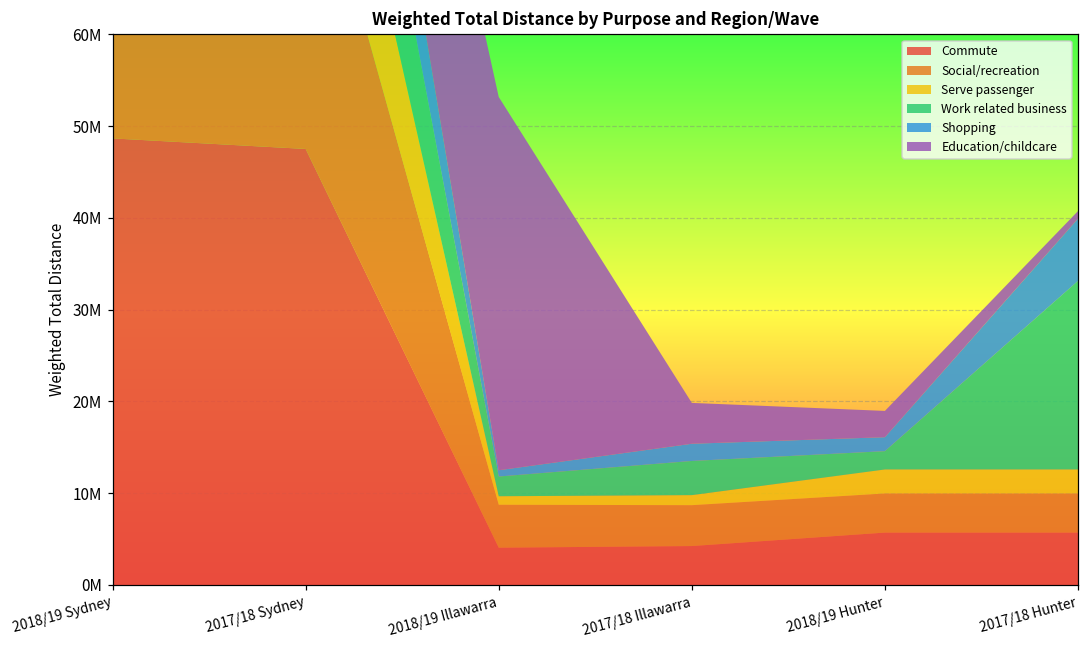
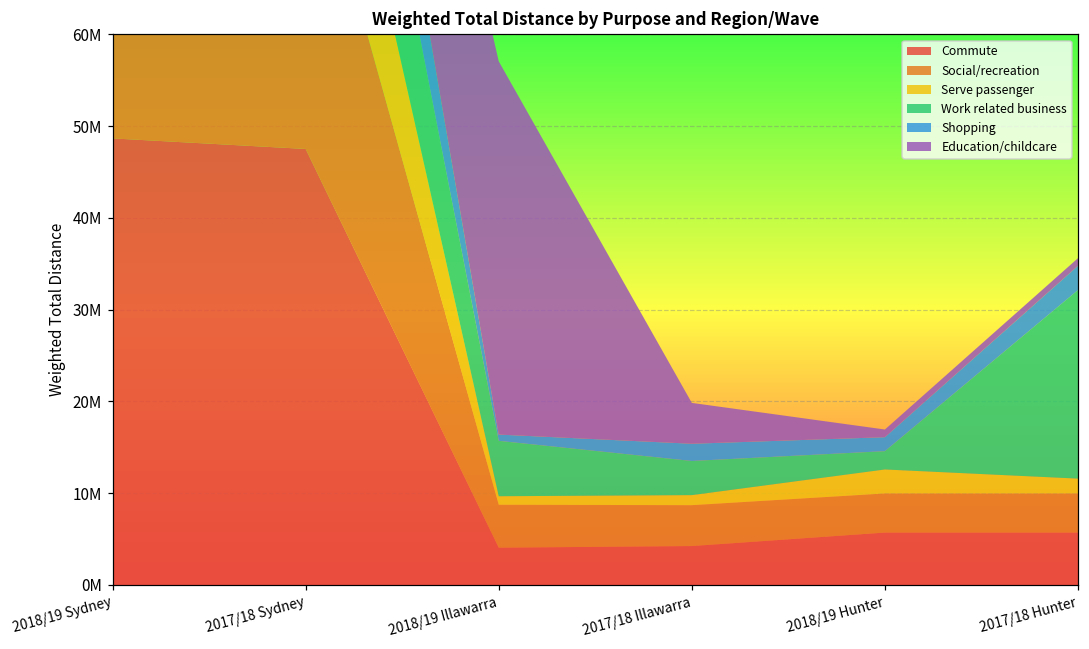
Work related business, 2018/19 Illawarra: 2000000 -> 6000000
Education/childcare, 2018/19 Hunter: 3000000 -> 1000000
Serve passenger, 2017/18 Hunter: 3000000 -> 2000000
Shopping, 2017/18 Hunter: 7000000 -> 3000000
